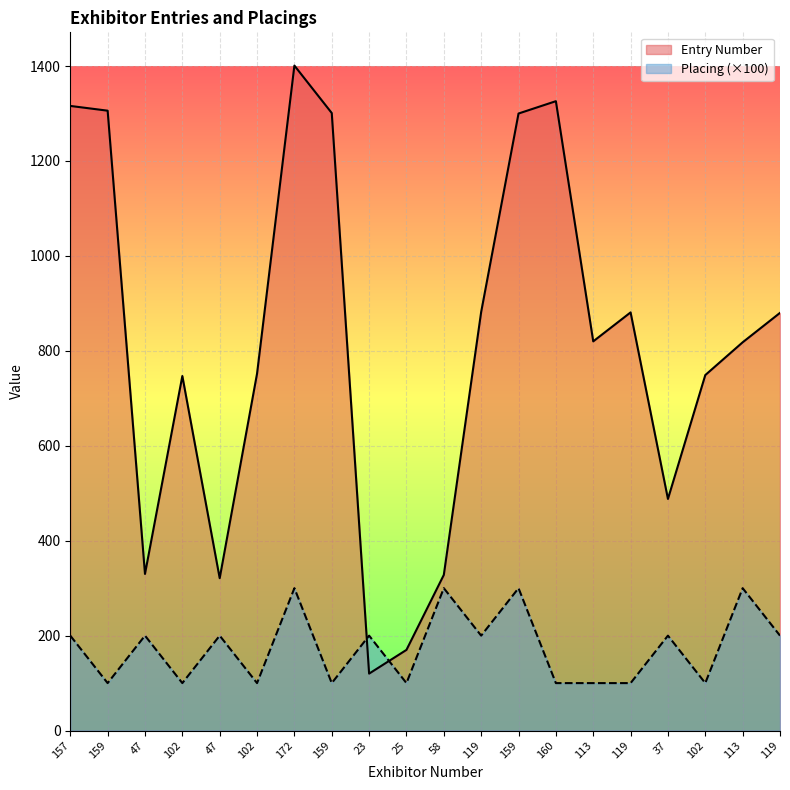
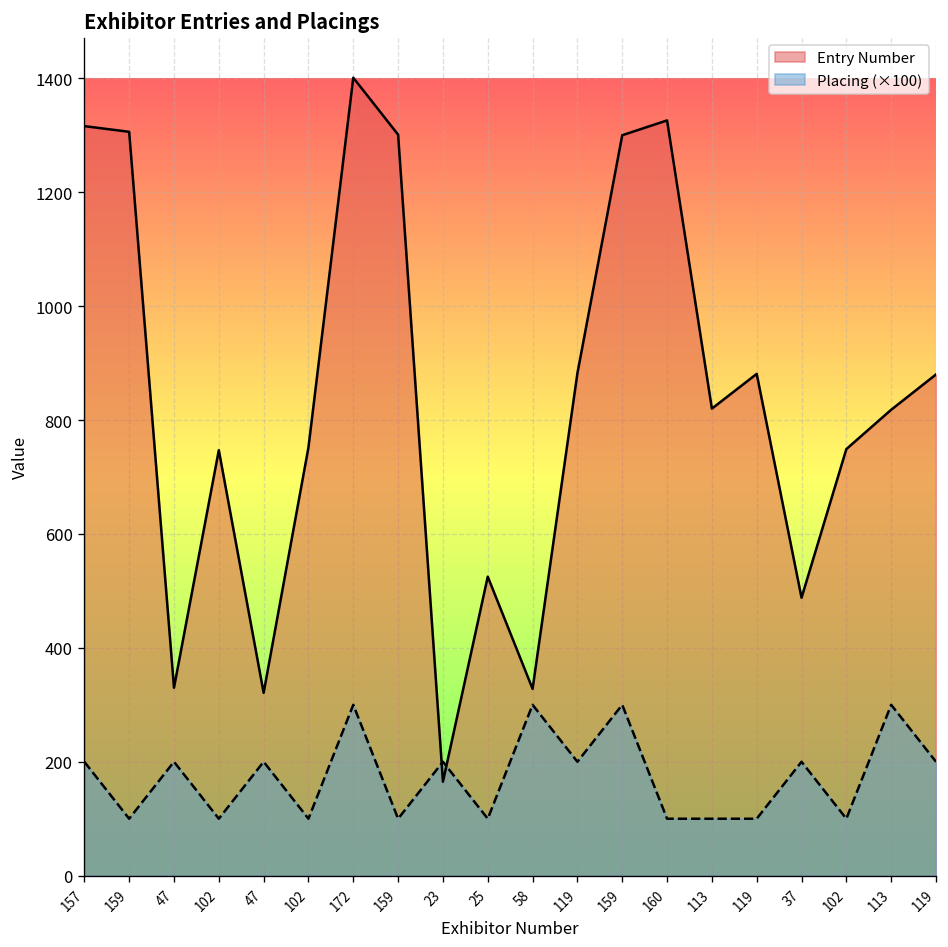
Entry Number, 23: 120 -> 170
Entry Number, 25: 170 -> 530
